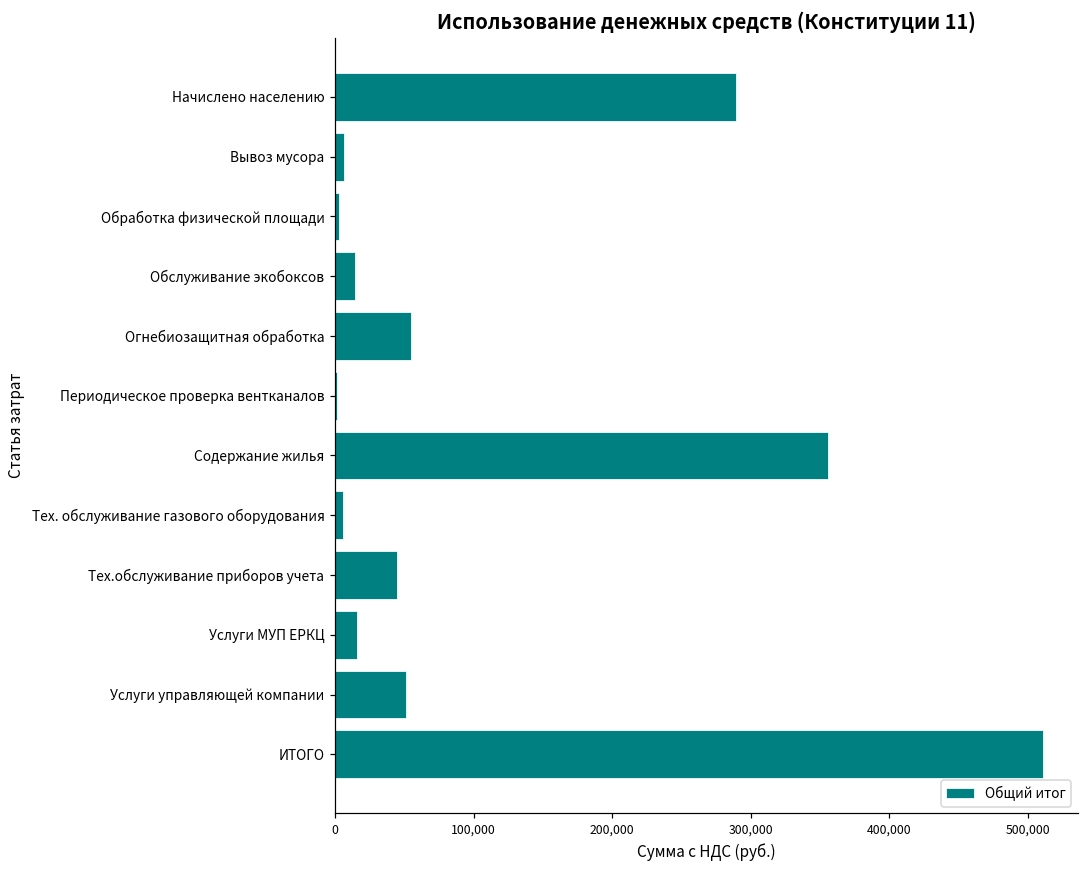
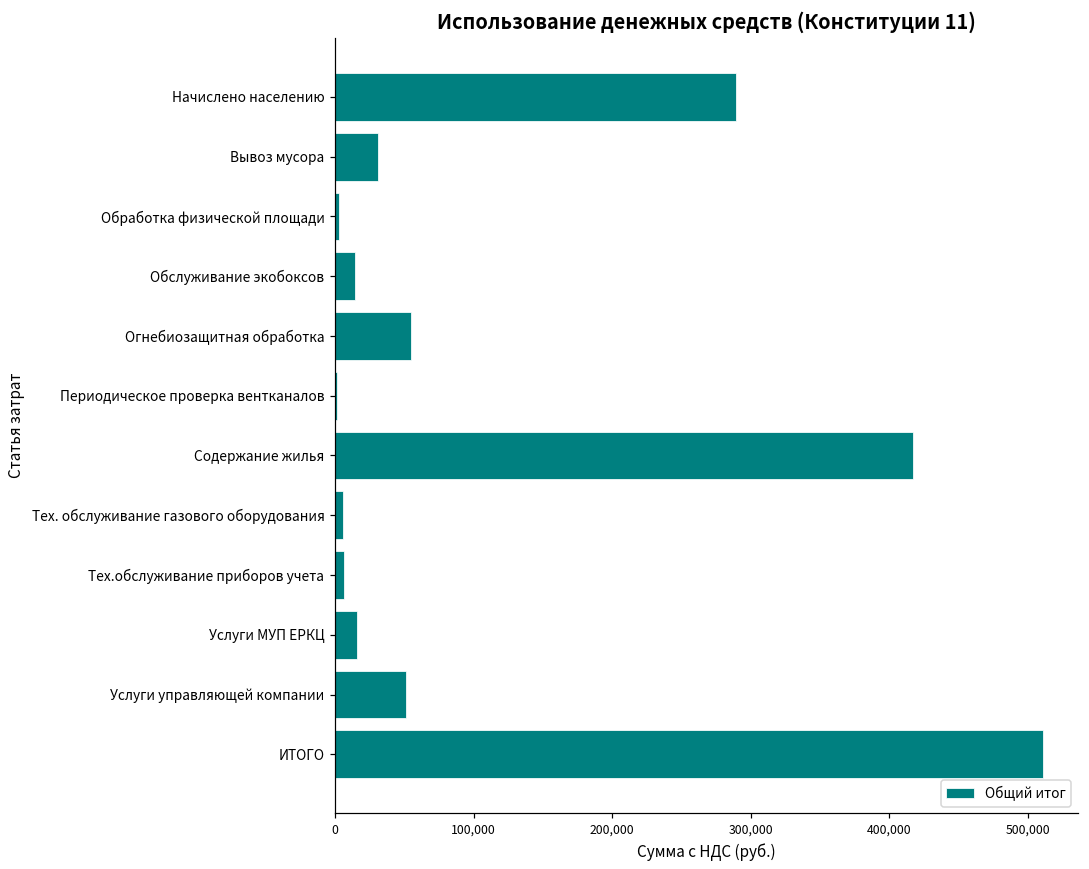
Вывоз мусора: 7,000 -> 31,000
Содержание жилья: 355,000 -> 417,000
Тех.обслуживание приборов учета: 45,000 -> 6,000
